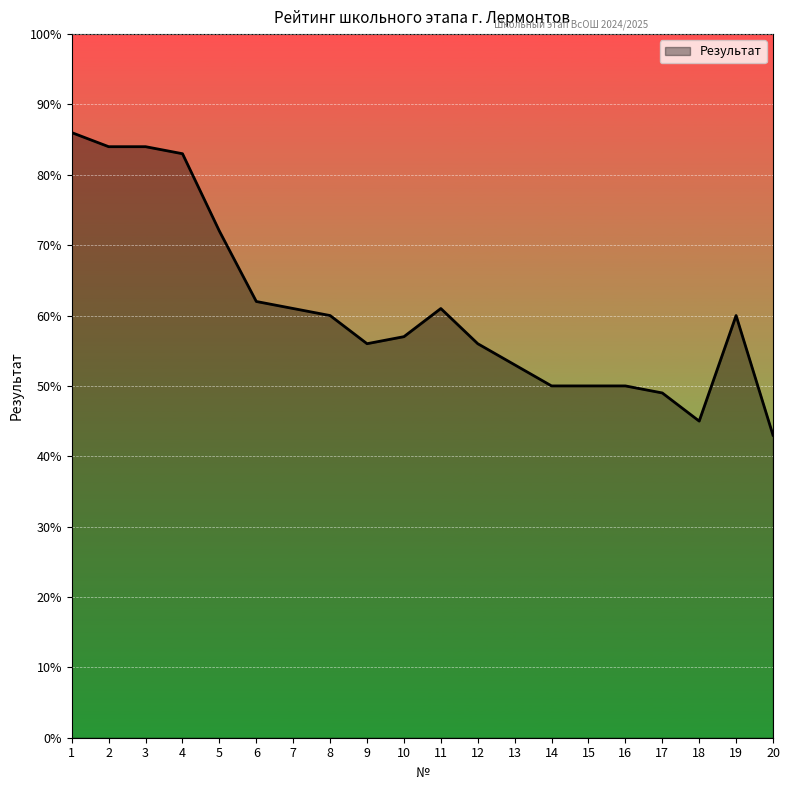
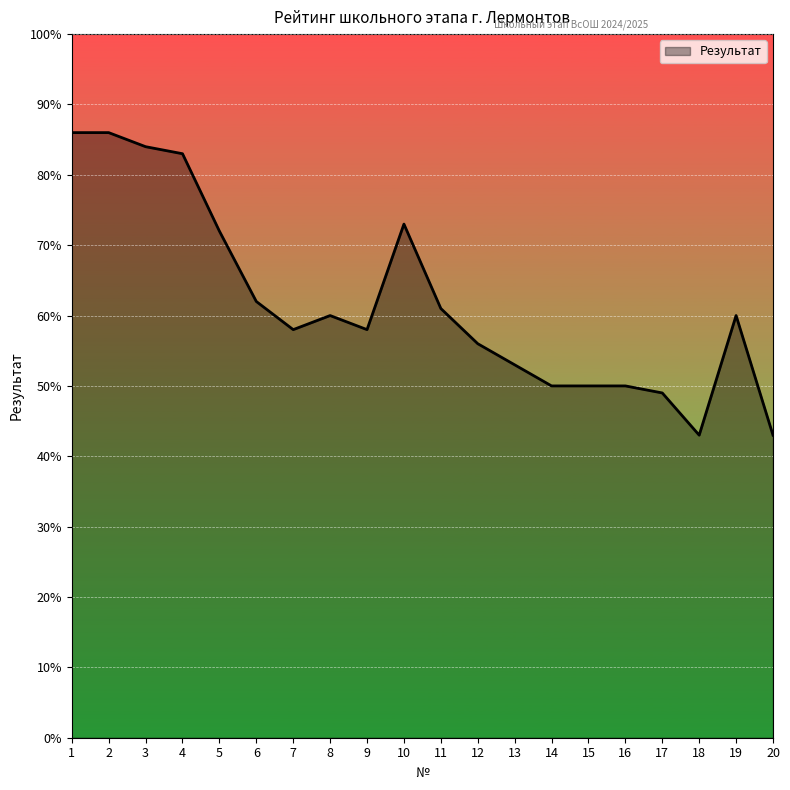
2: 84% -> 86%
7: 61% -> 58%
9: 56% -> 58%
10: 57% -> 73%
18: 45% -> 43%
